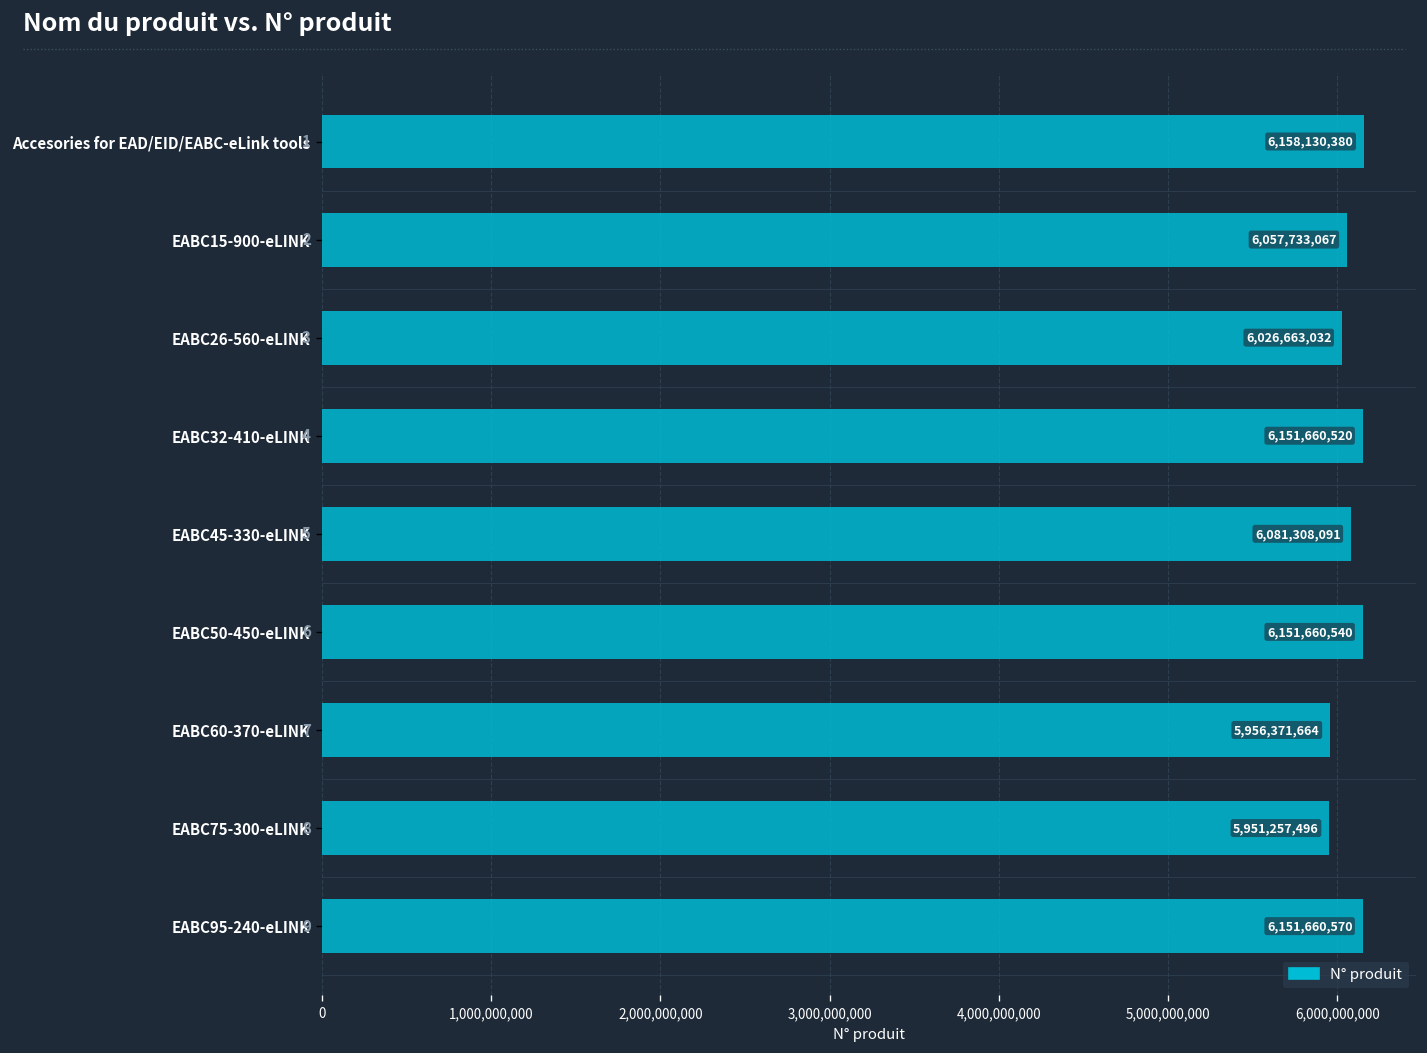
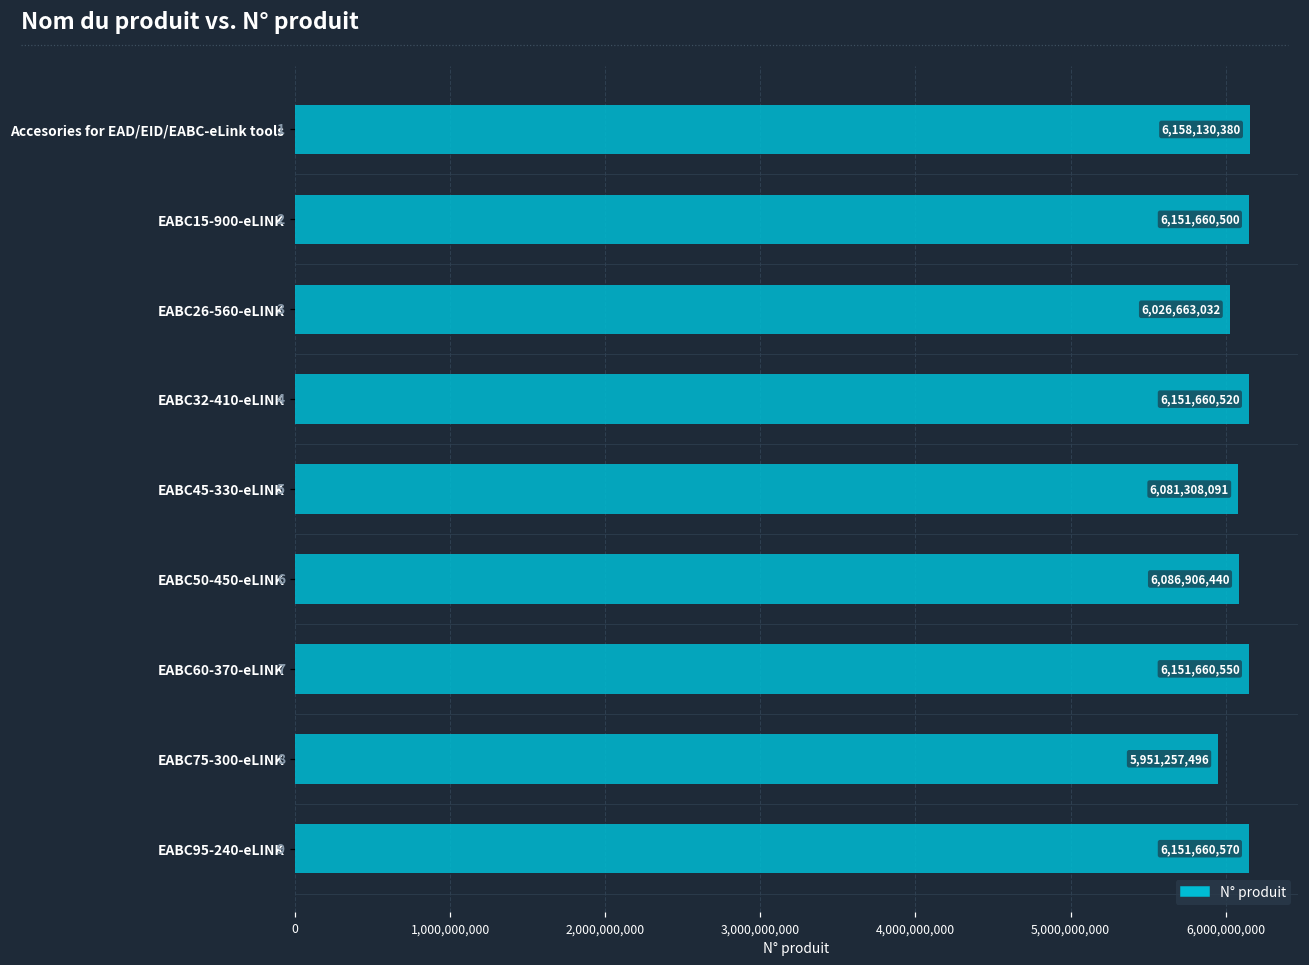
EABC15-900-eLINK: 6,057,733,067 -> 6,151,660,500
EABC50-450-eLINK: 6,151,660,540 -> 6,086,906,440
EABC60-370-eLINK: 5,956,371,664 -> 6,151,660,550
